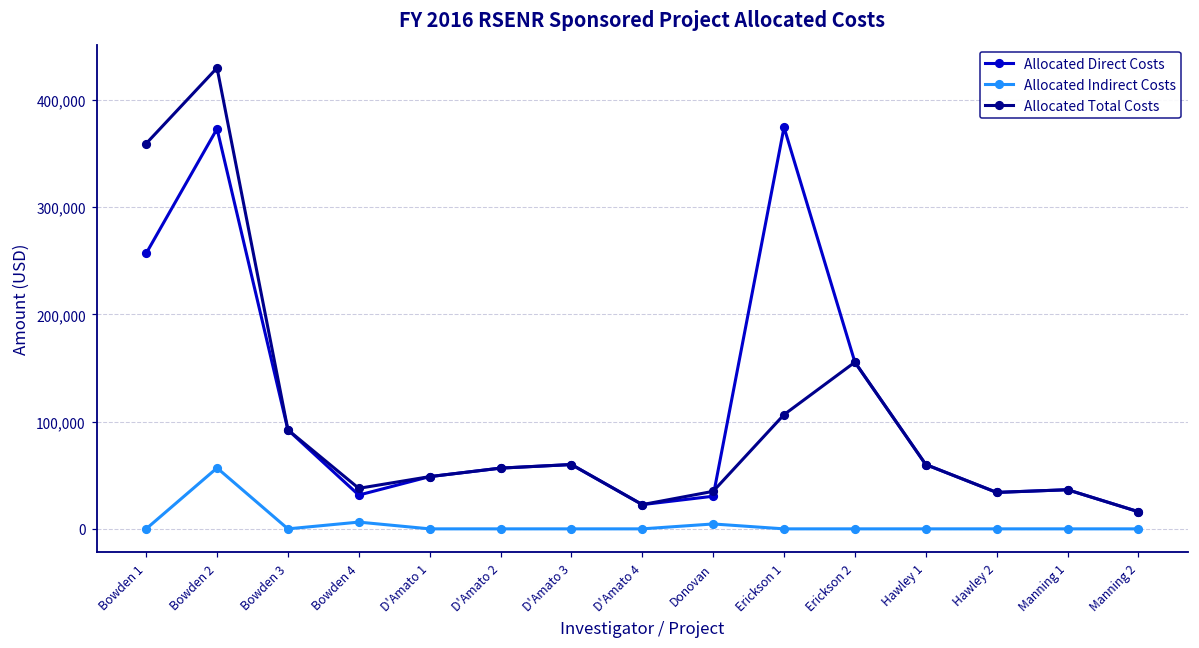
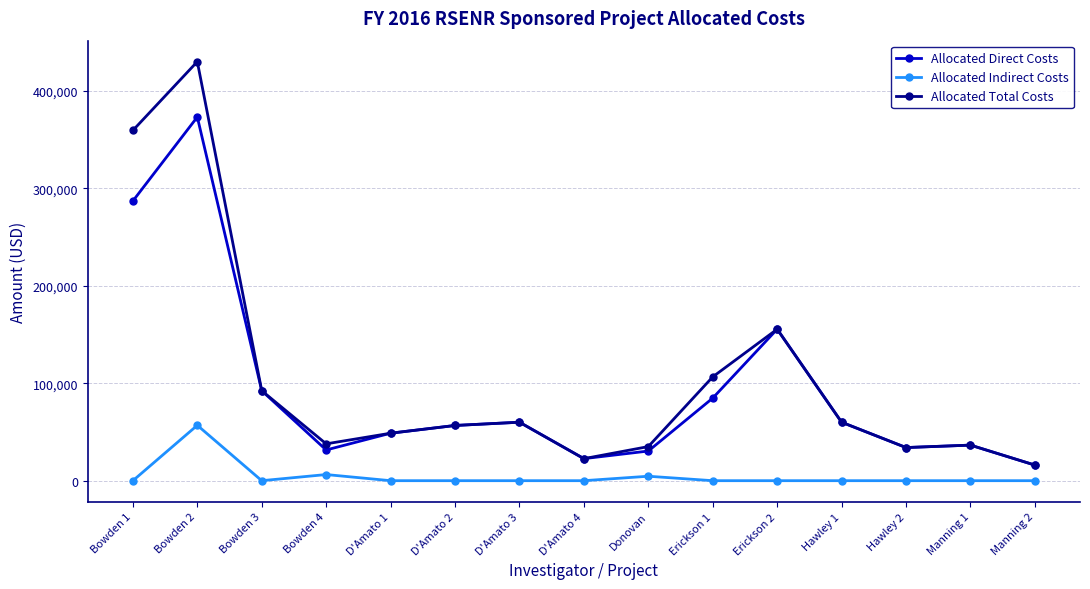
Allocated Direct Costs, Bowden 1: 260,000 -> 290,000
Allocated Direct Costs, Erickson 1: 370,000 -> 80,000
